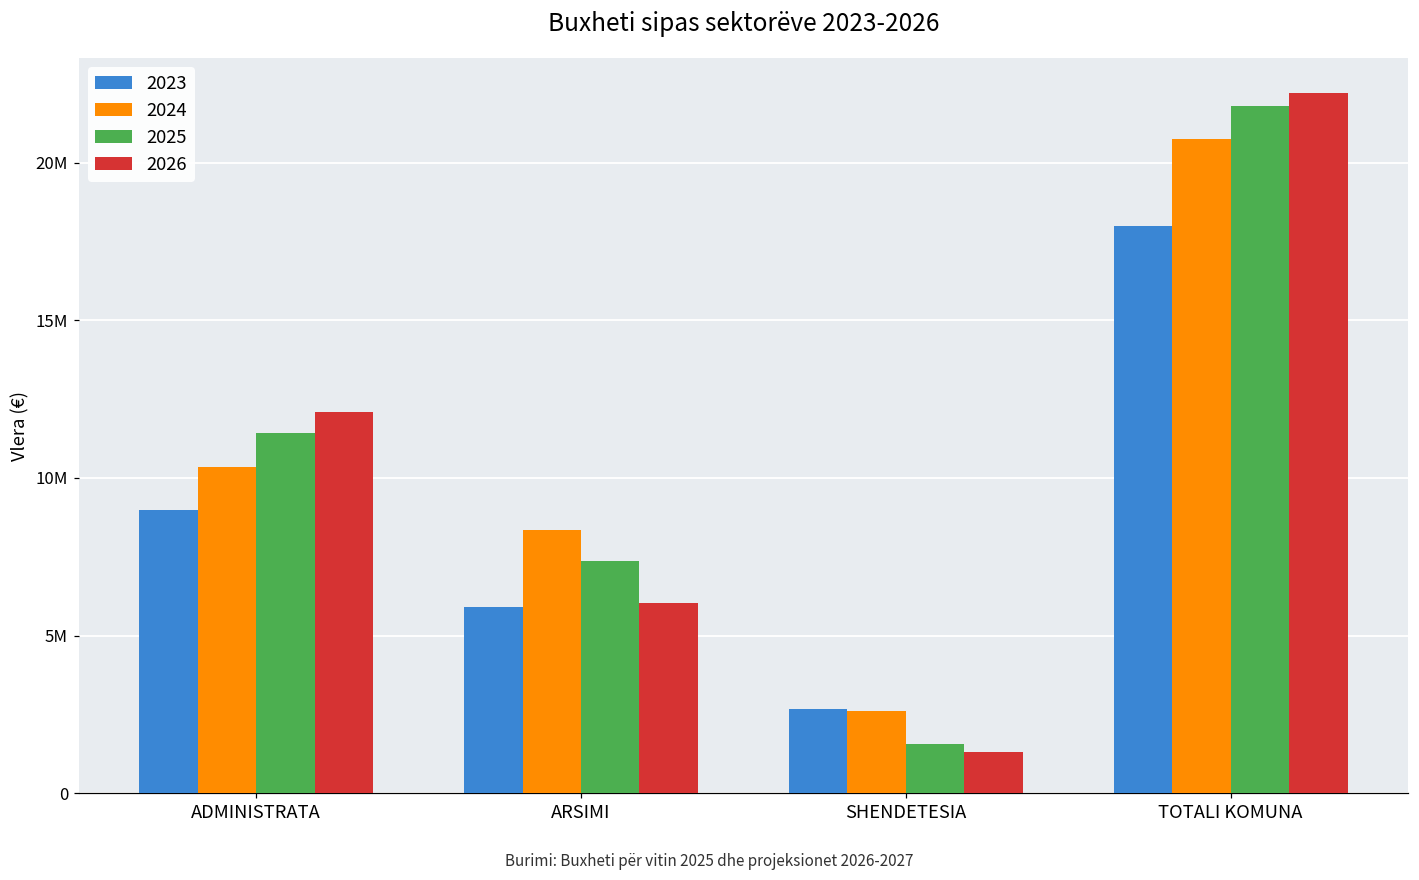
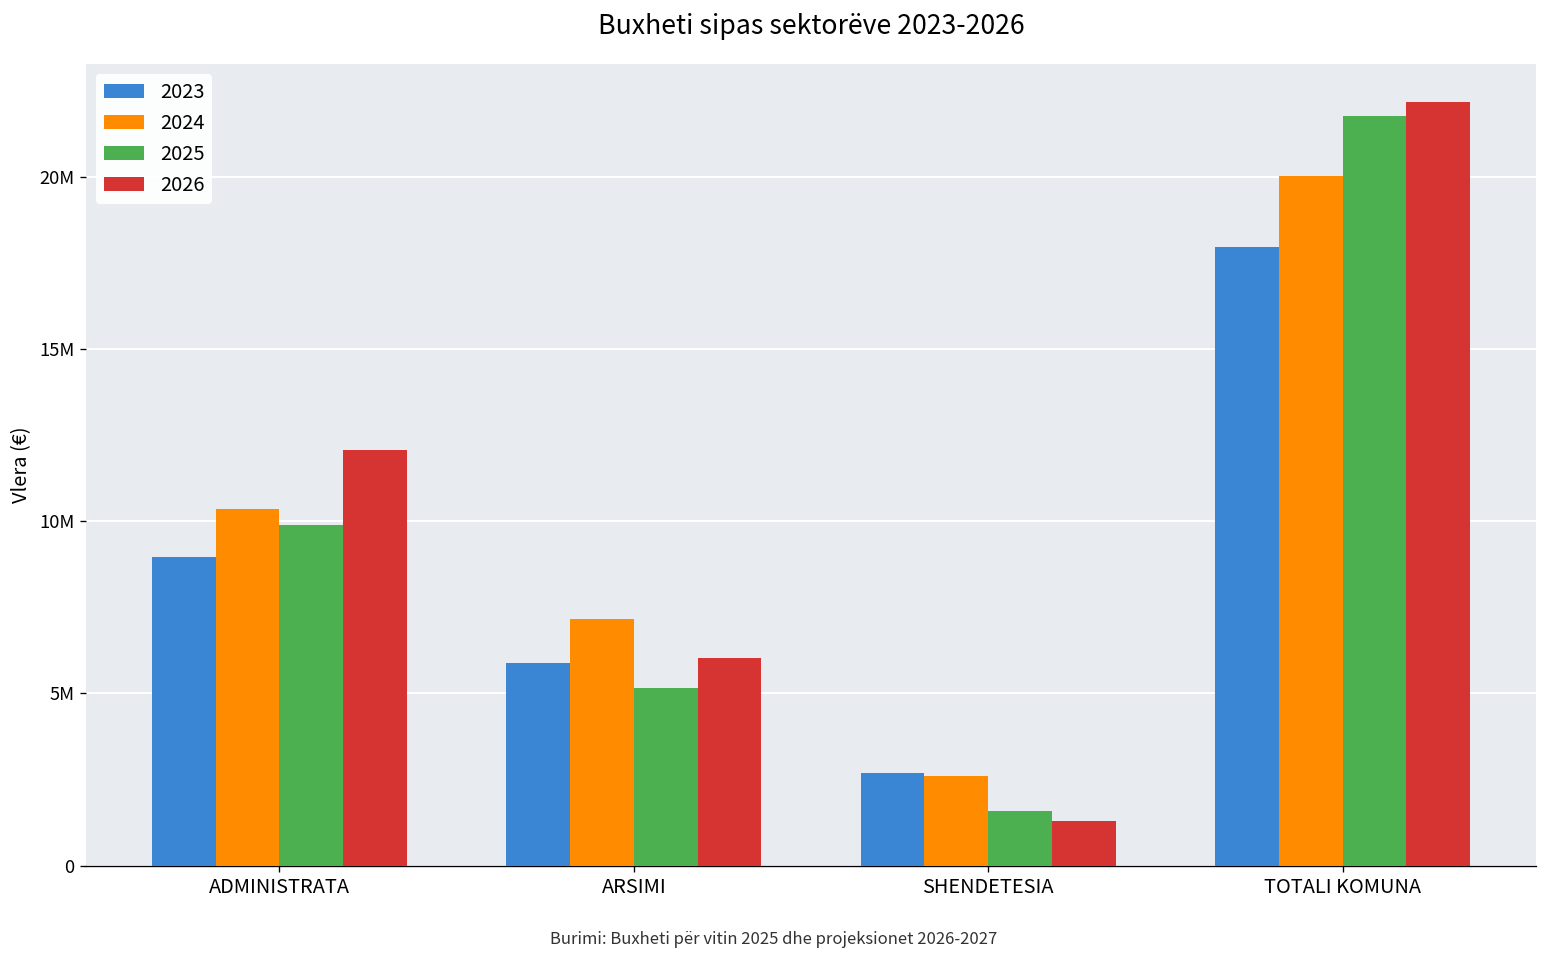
2025, ADMINISTRATA: 11400000 -> 9900000
2024, ARSIMI: 8300000 -> 7200000
2025, ARSIMI: 7400000 -> 5200000
2024, TOTALI KOMUNA: 20700000 -> 20000000
